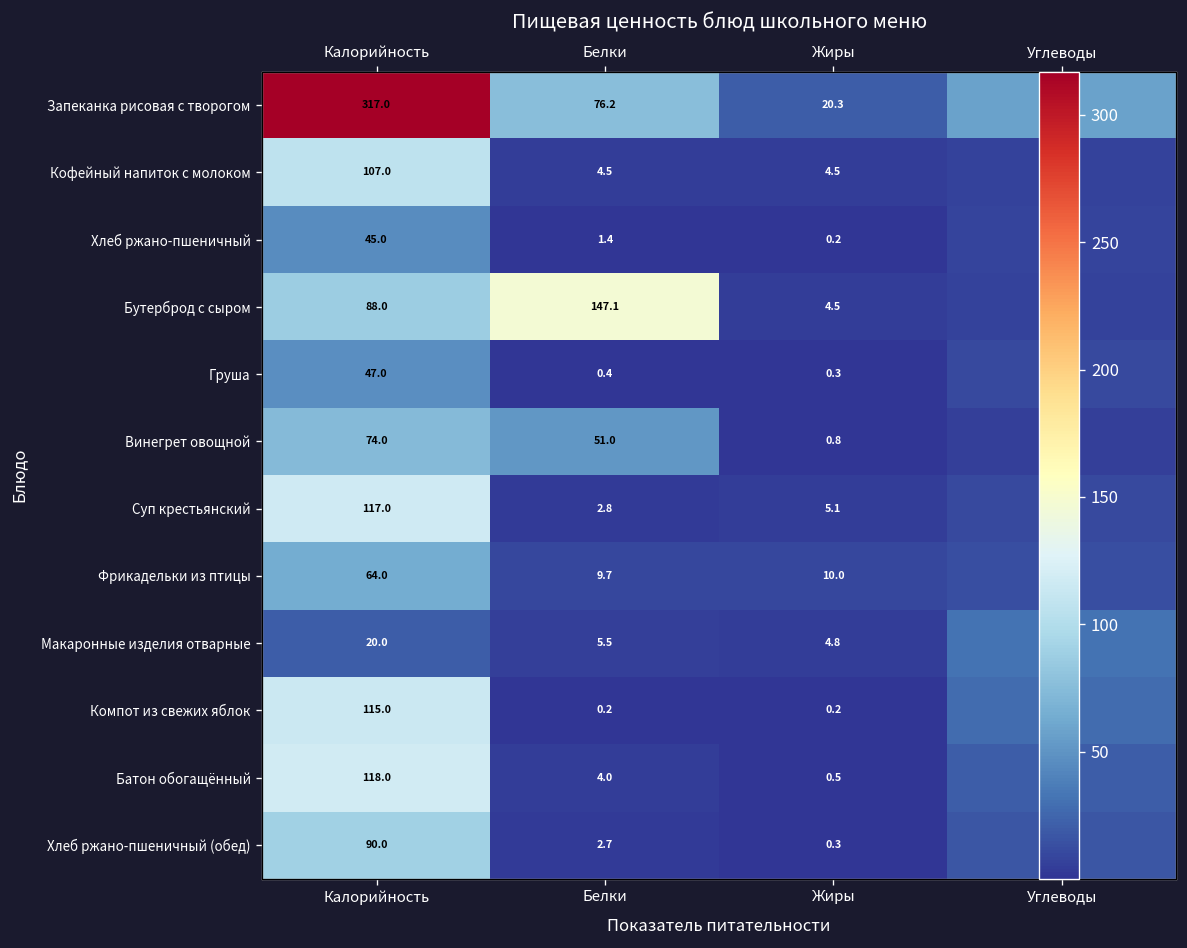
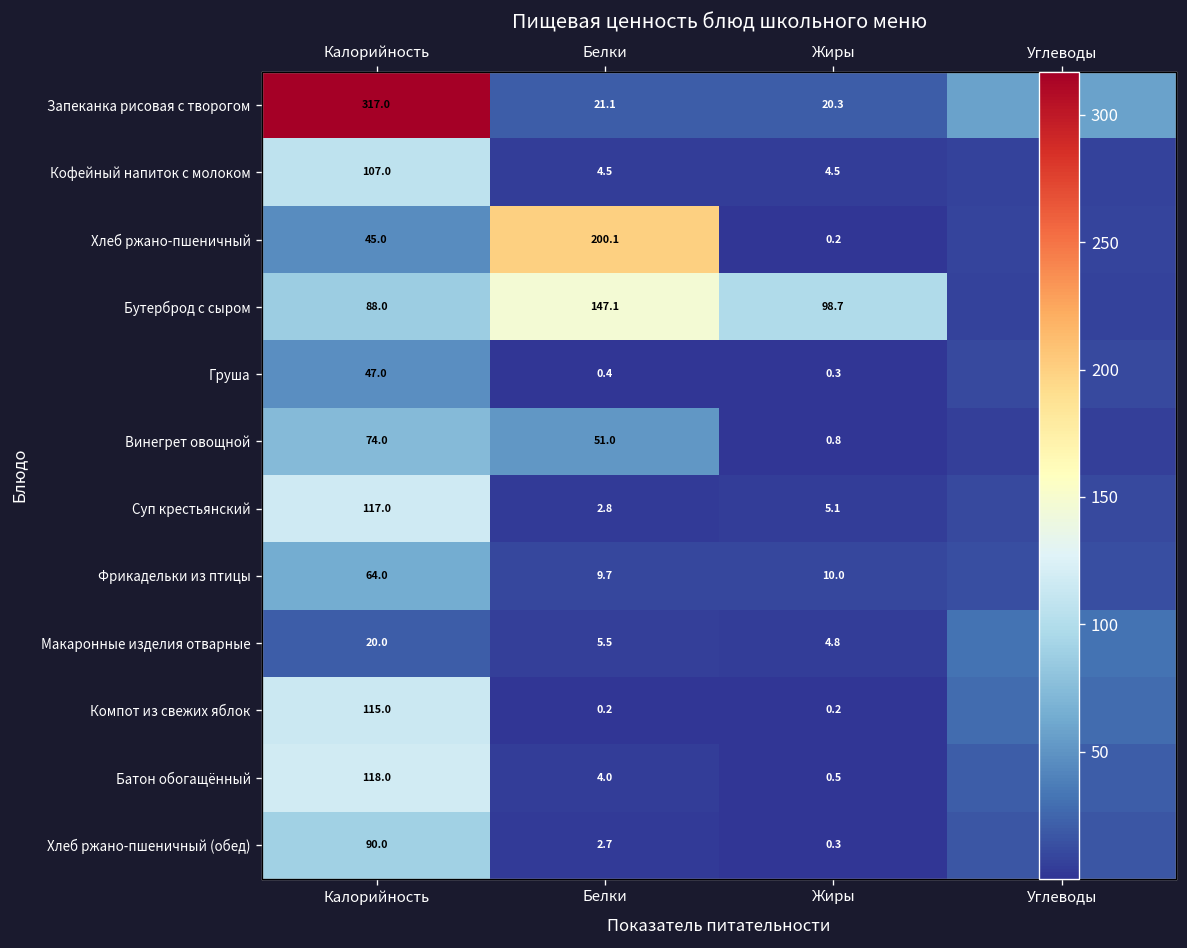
Запеканка рисовая с творогом, Белки: 76.2 -> 21.1
Хлеб ржано-пшеничный, Белки: 1.4 -> 200.1
Бутерброд с сыром, Жиры: 4.5 -> 98.7
